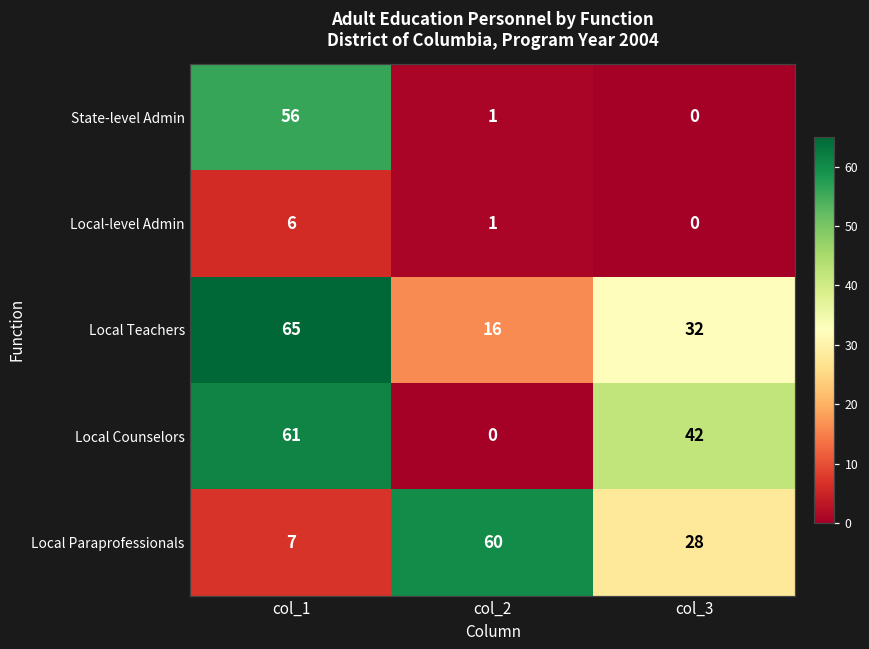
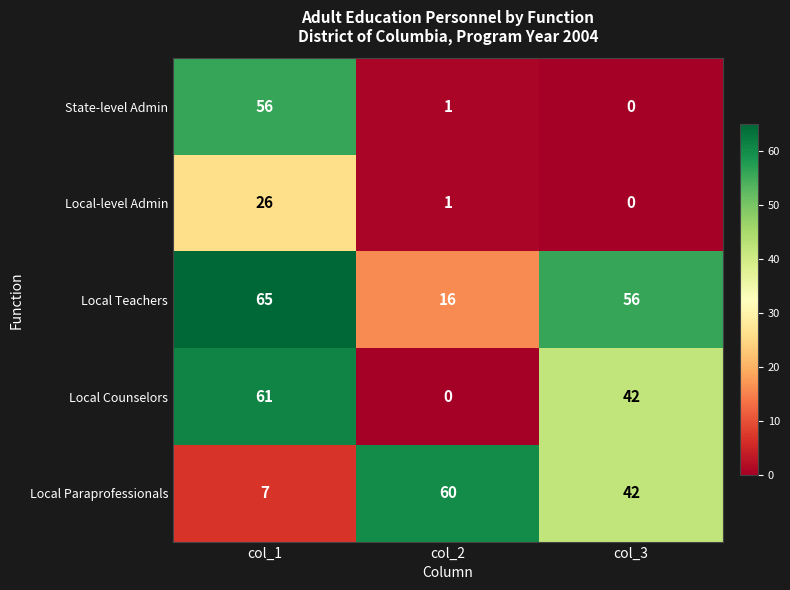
Local-level Admin, col_1: 6 -> 26
Local Teachers, col_3: 32 -> 56
Local Paraprofessionals, col_3: 28 -> 42
